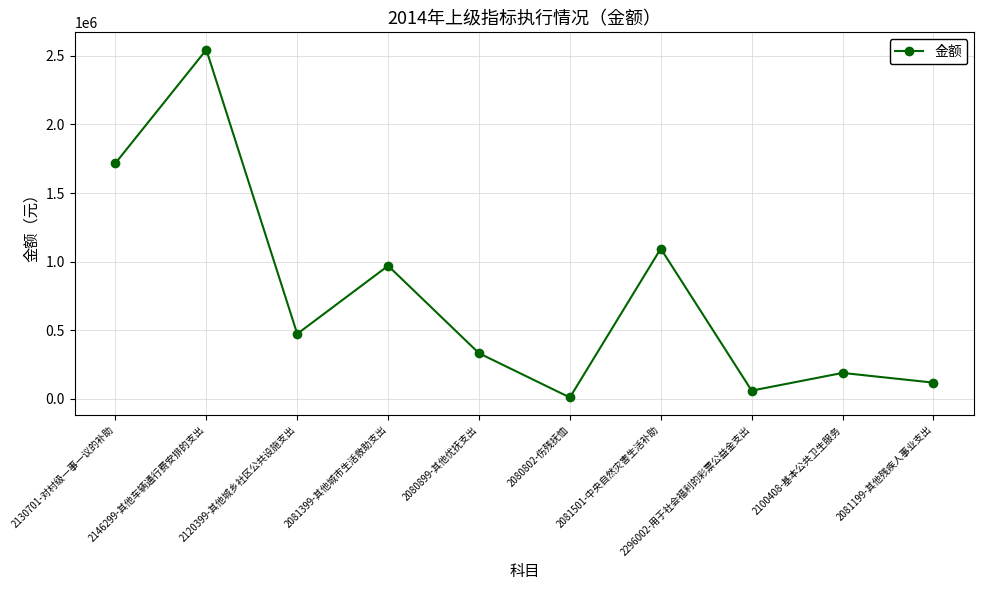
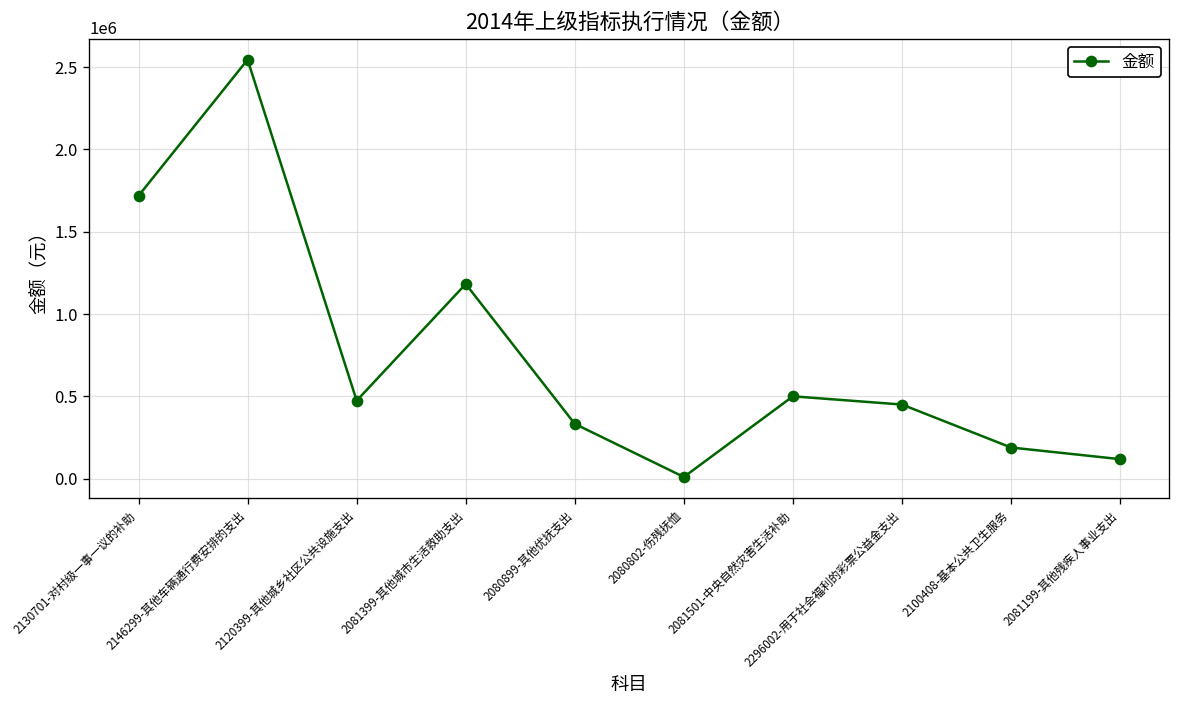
2081399-其他城市生活救助支出: 970000 -> 1180000
2081501-中央自然灾害生活补助: 1100000 -> 500000
2296002-用于社会福利的彩票公益金支出: 60000 -> 450000
